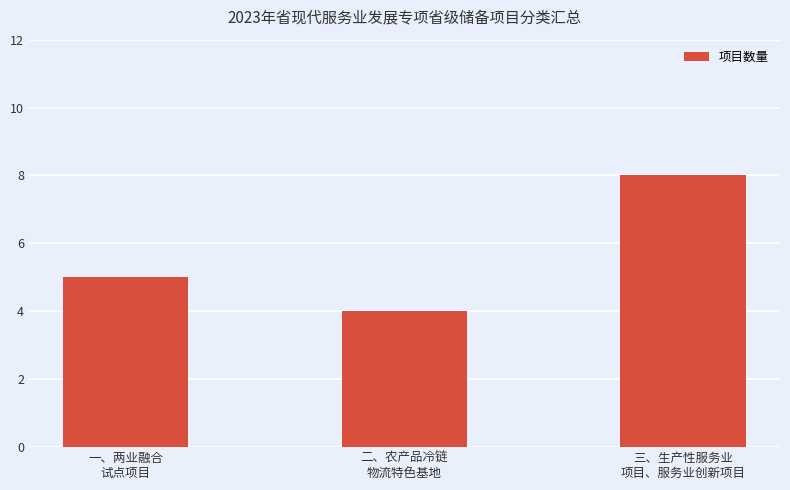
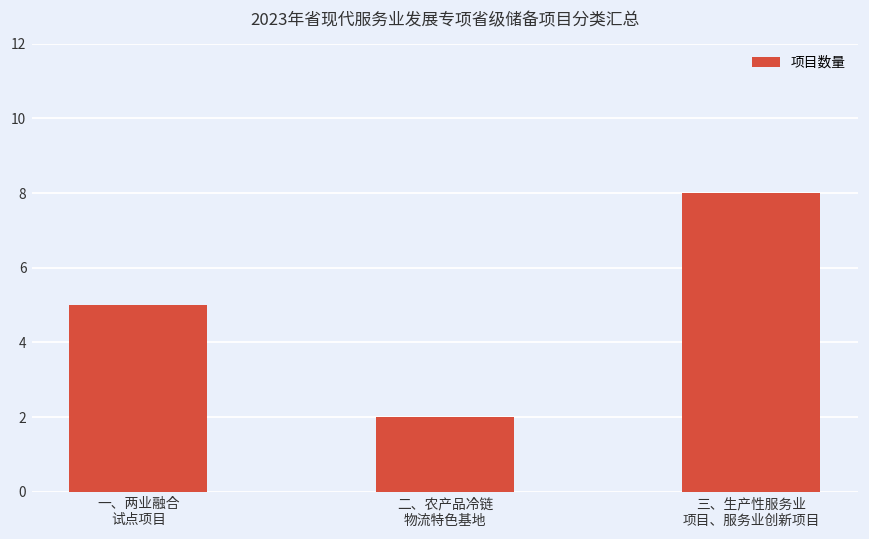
二、农产品冷链 物流特色基地: 4 -> 2
